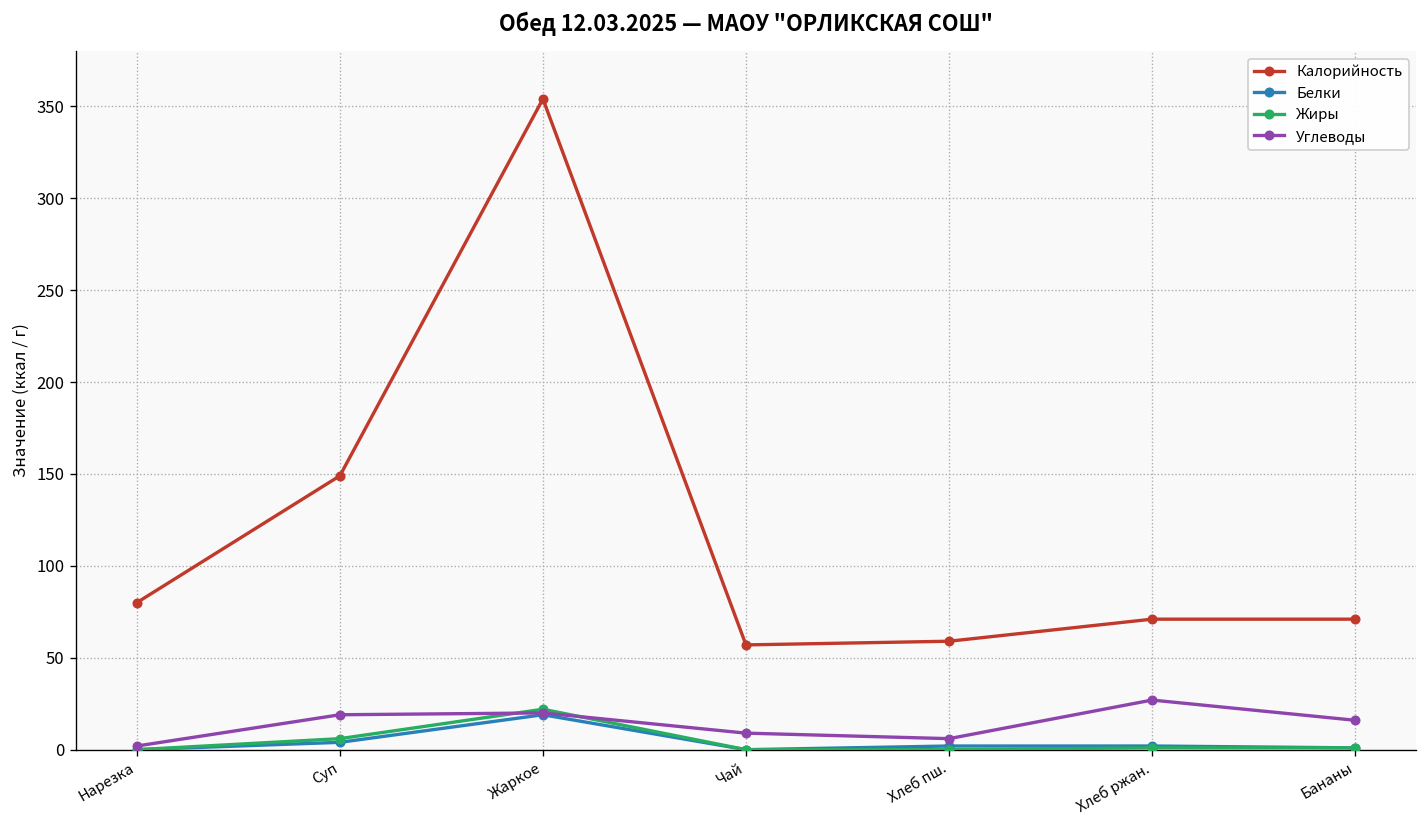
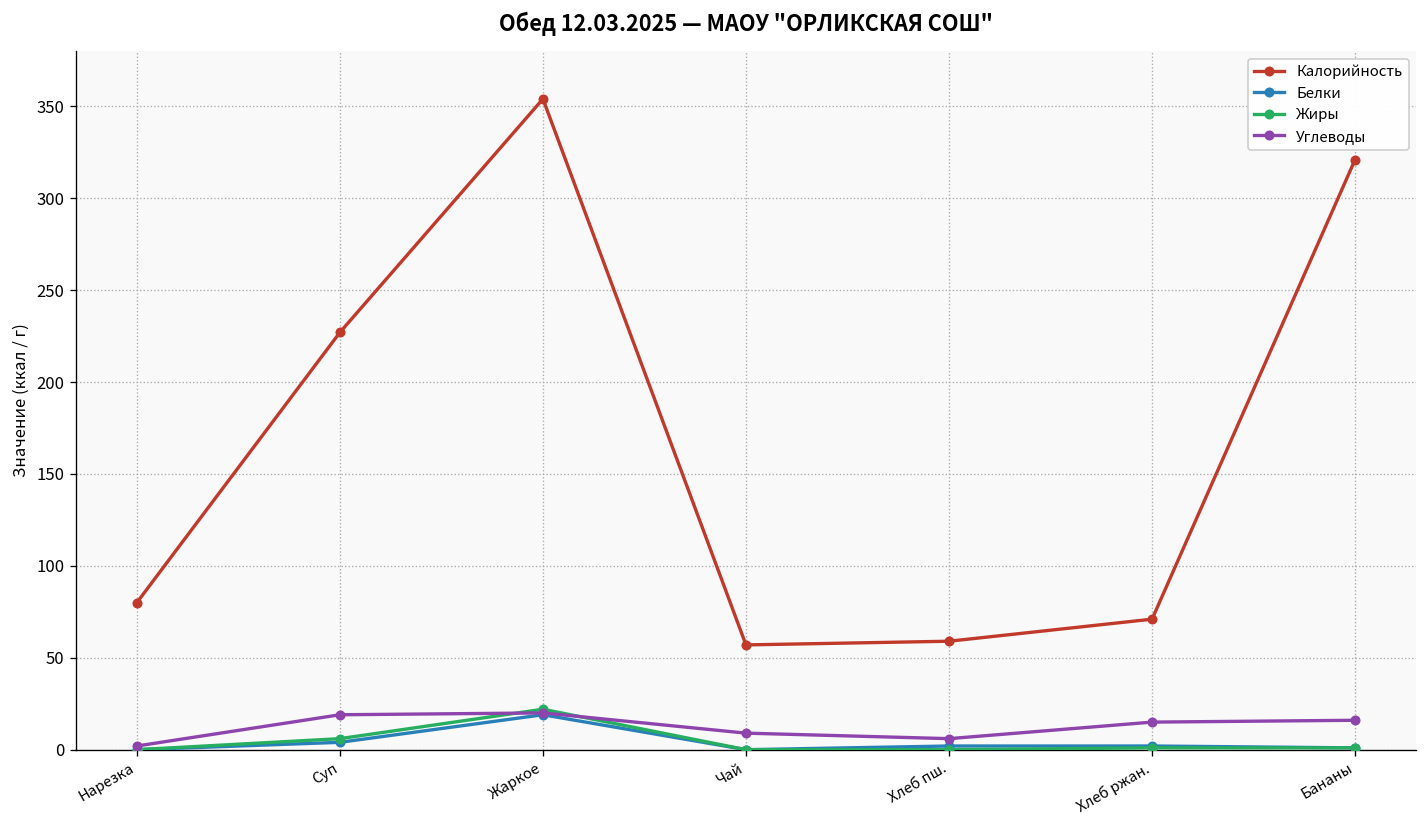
Калорийность, Суп: 149 -> 227
Углеводы, Хлеб ржан.: 27 -> 15
Калорийность, Бананы: 71 -> 321
